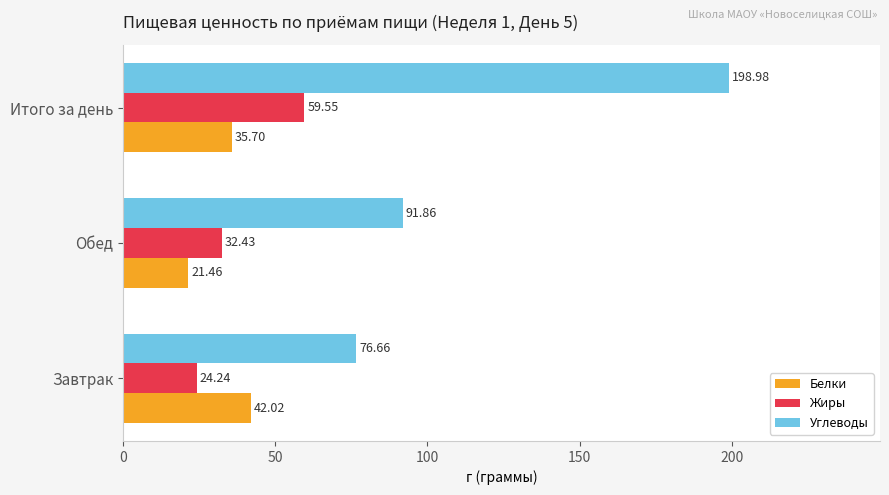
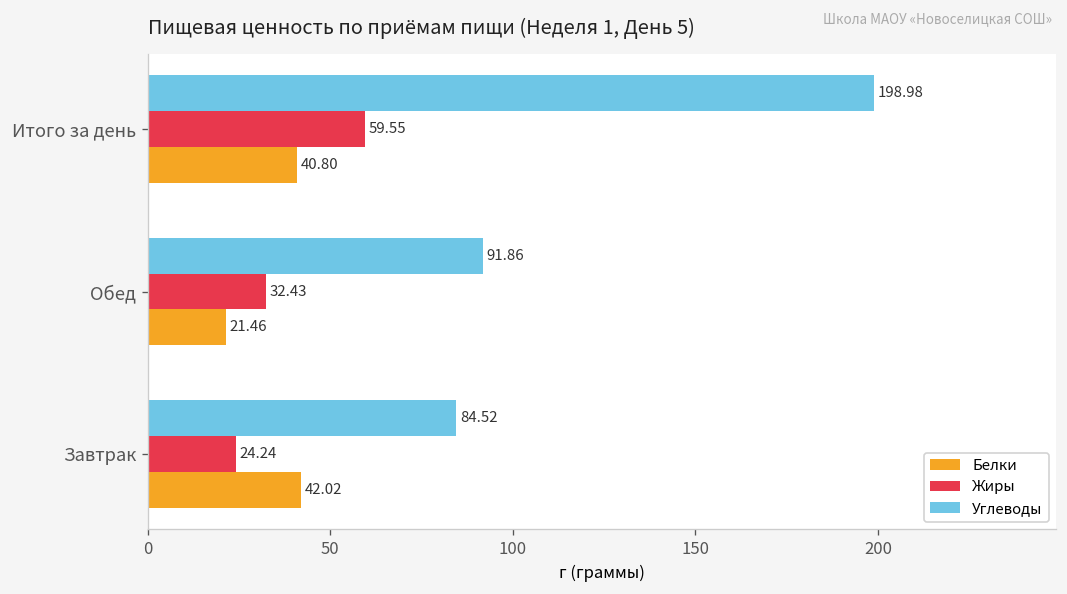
Белки, Итого за день: 35.70 -> 40.80
Углеводы, Завтрак: 76.66 -> 84.52
